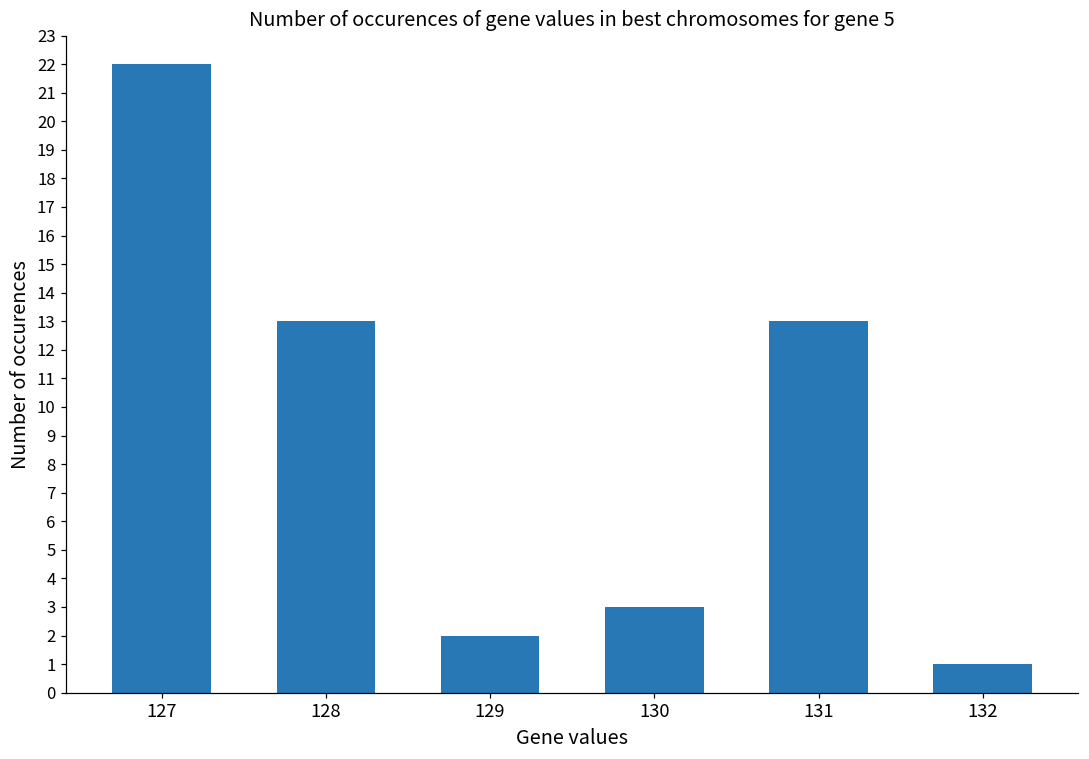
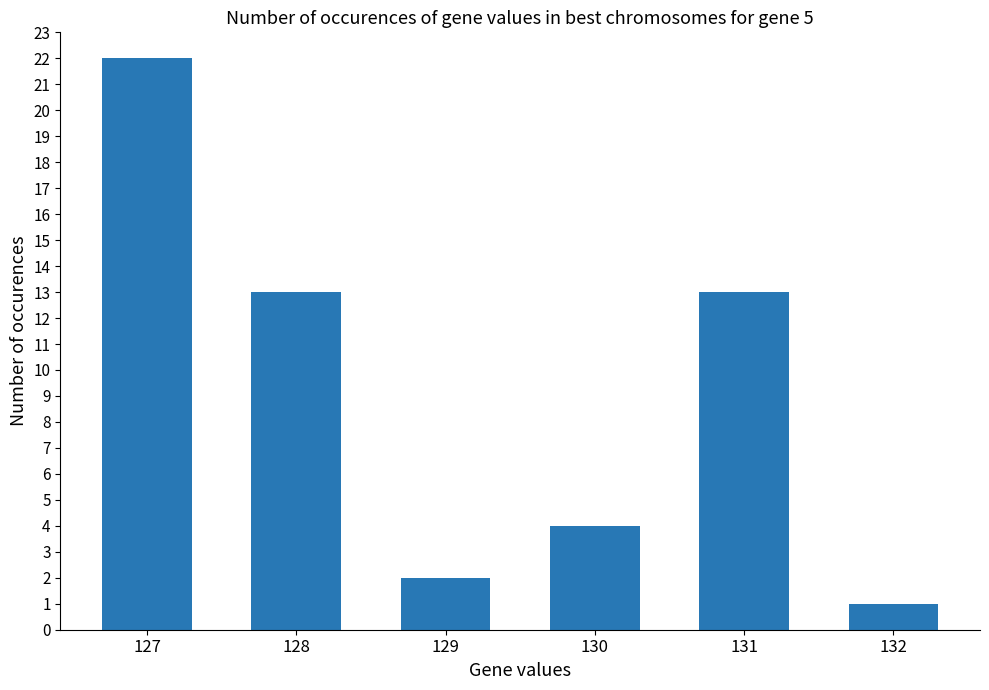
130: 3 -> 4
